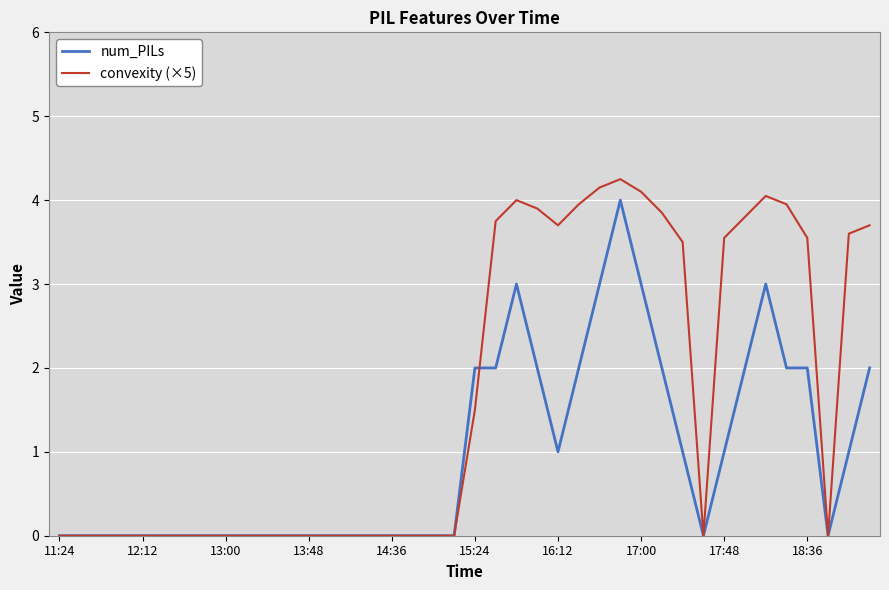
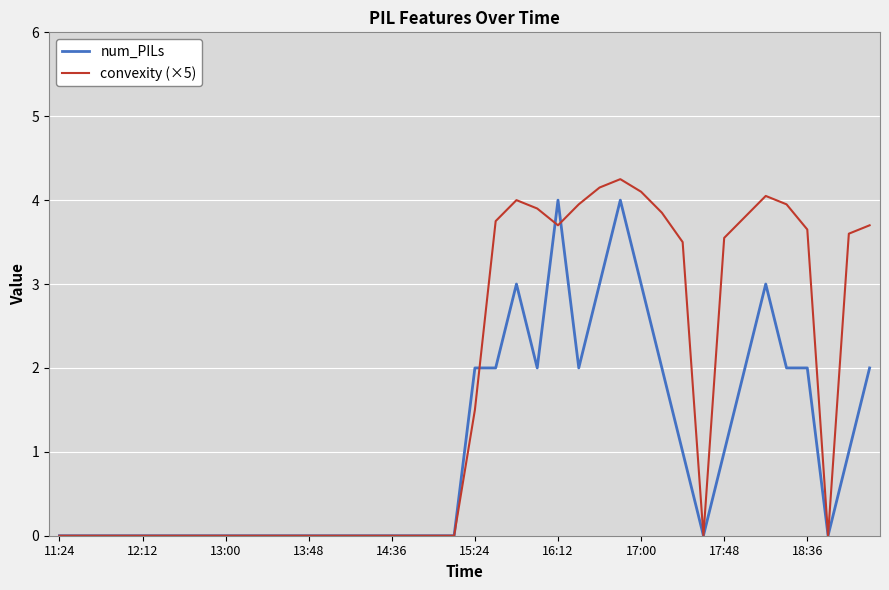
num_PILs, 16:12: 1 -> 4
convexity (×5), 18:36: 3.6 -> 3.7
